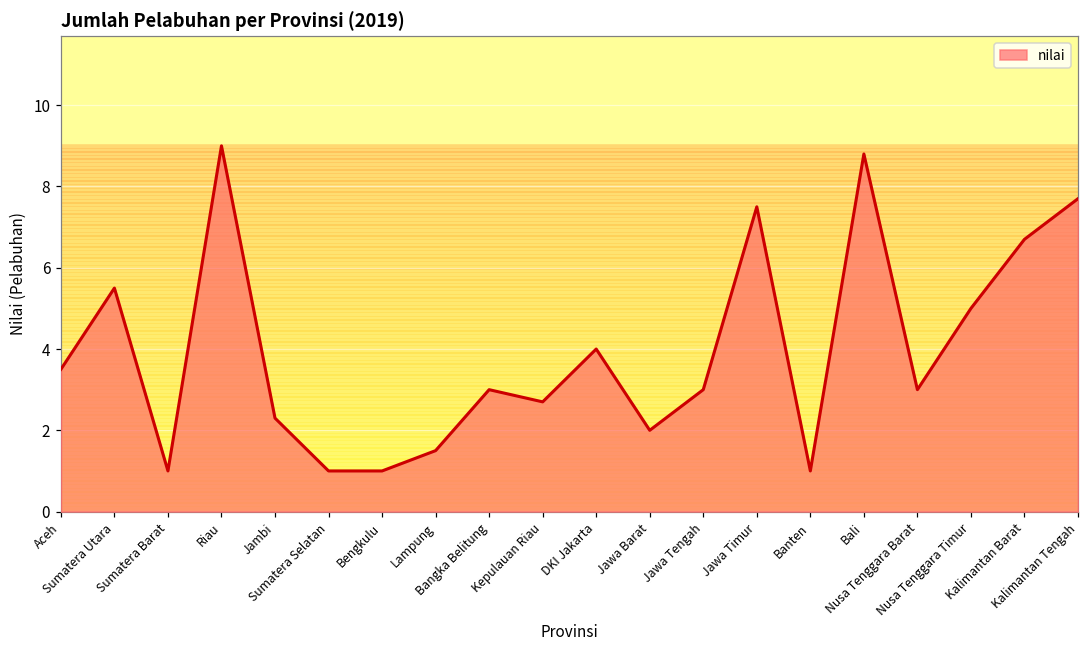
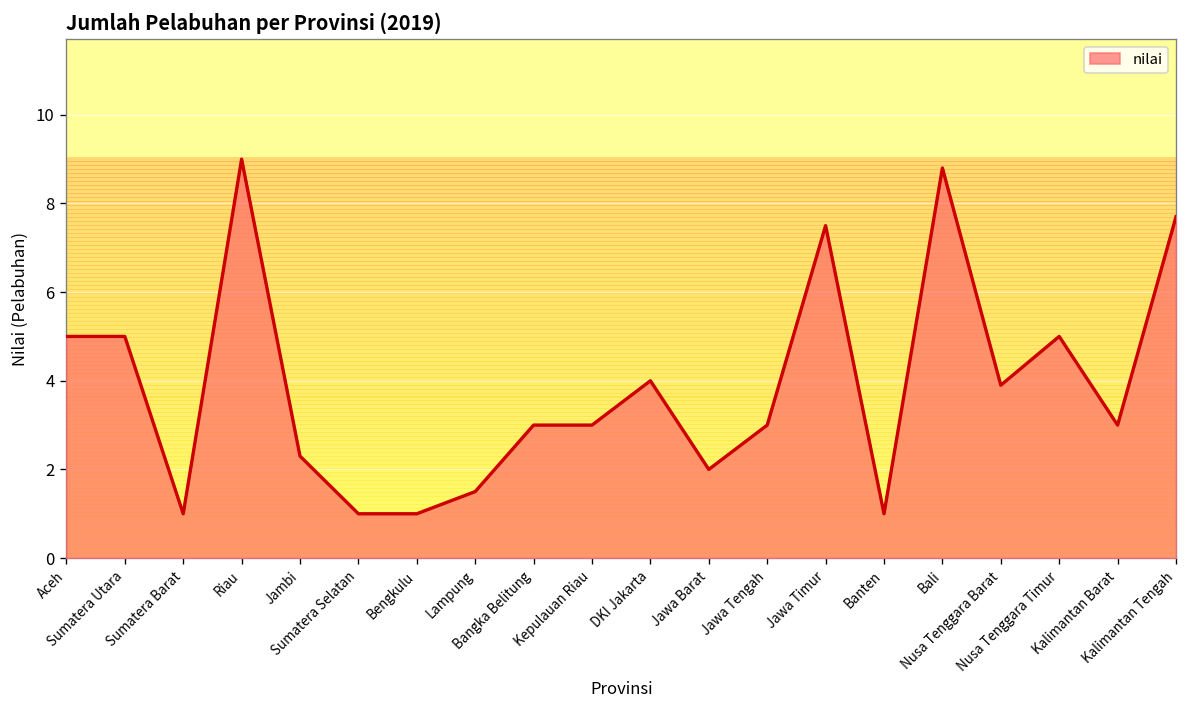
Aceh: 3.5 -> 5.0
Sumatera Utara: 5.5 -> 5.0
Kepulauan Riau: 2.7 -> 3.0
Nusa Tenggara Barat: 3.0 -> 3.9
Kalimantan Barat: 6.7 -> 3.0
